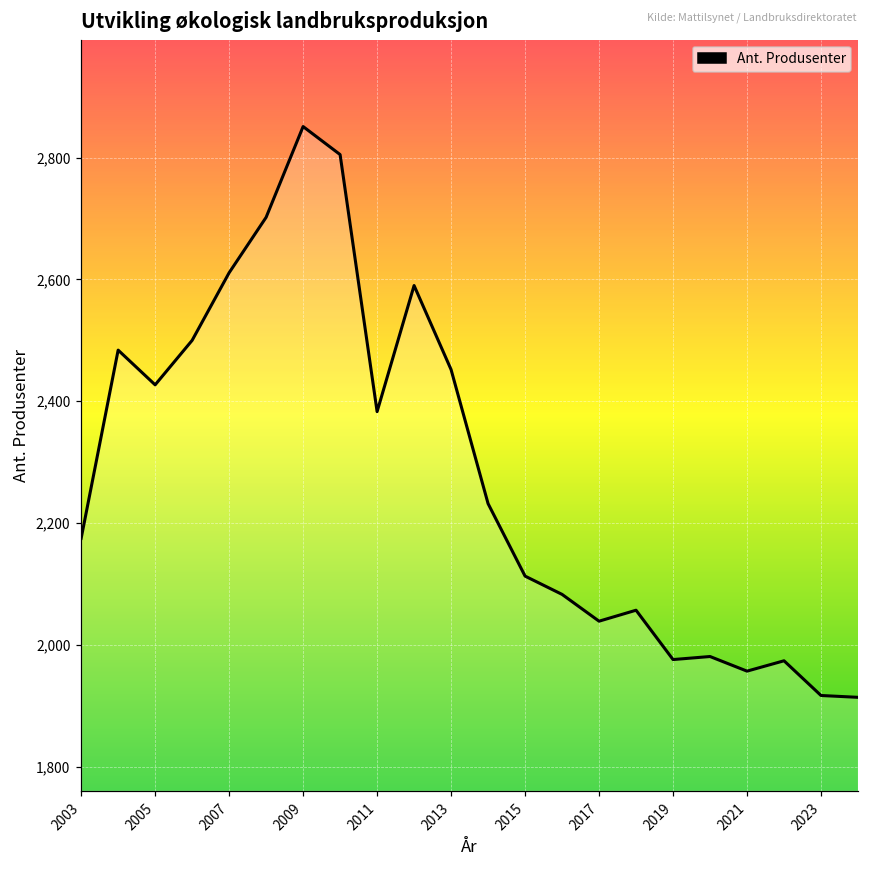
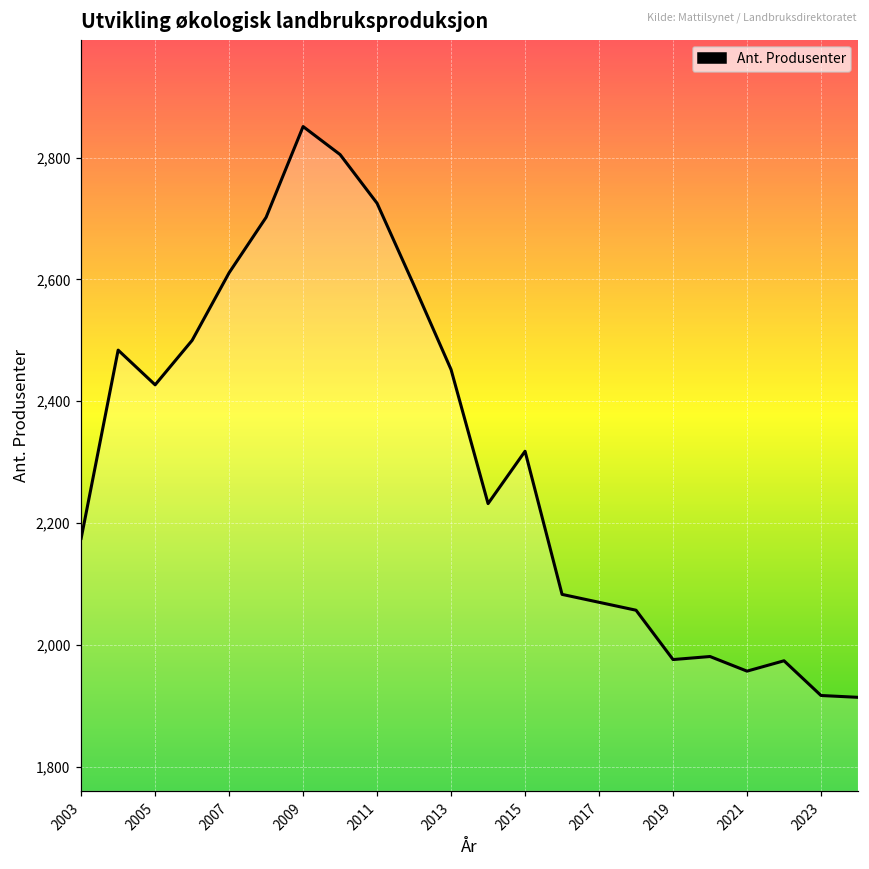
2011: 2,380 -> 2,730
2015: 2,110 -> 2,320
2017: 2,040 -> 2,070
